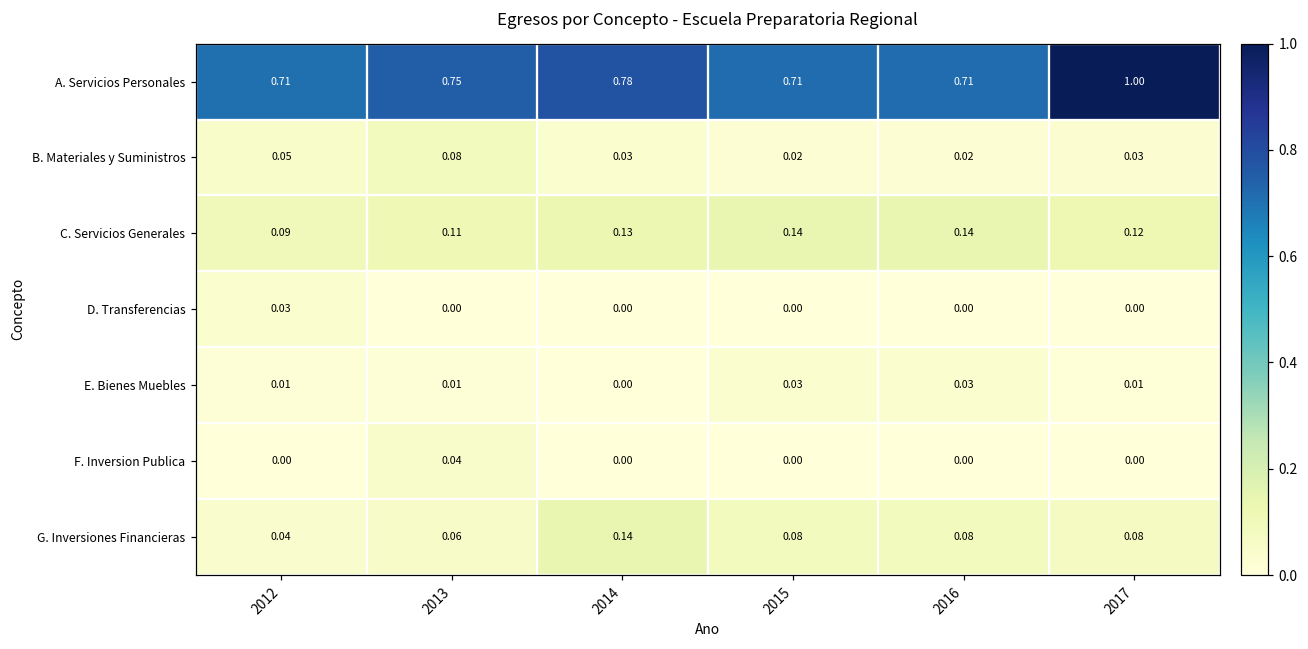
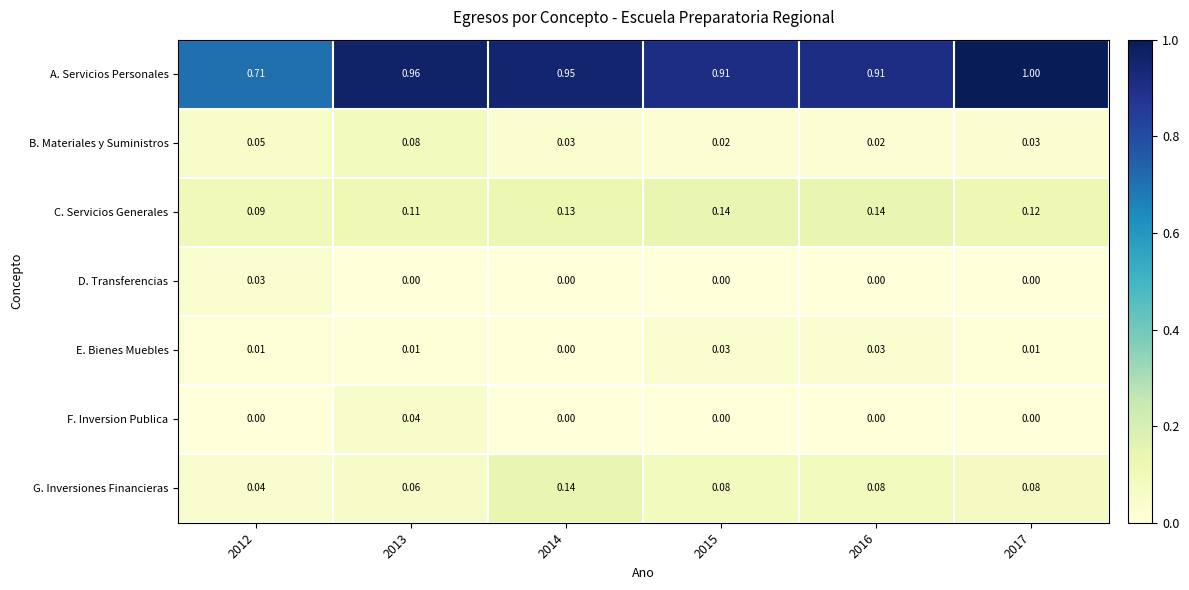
A. Servicios Personales, 2013: 0.75 -> 0.96
A. Servicios Personales, 2014: 0.78 -> 0.95
A. Servicios Personales, 2015: 0.71 -> 0.91
A. Servicios Personales, 2016: 0.71 -> 0.91
